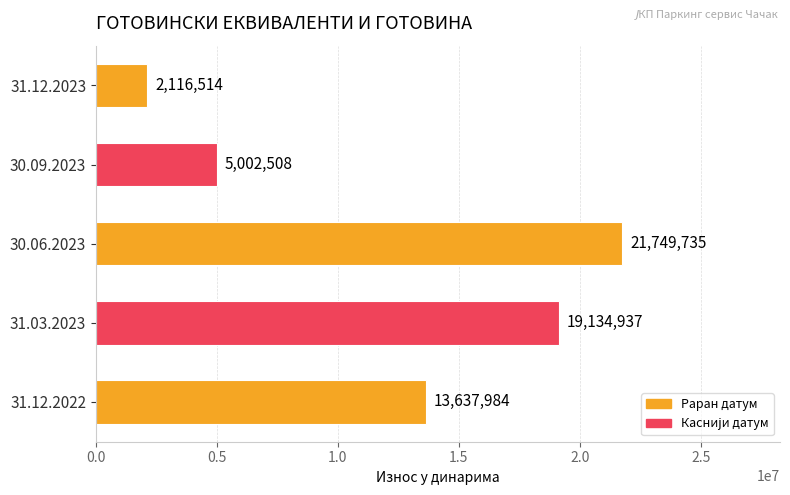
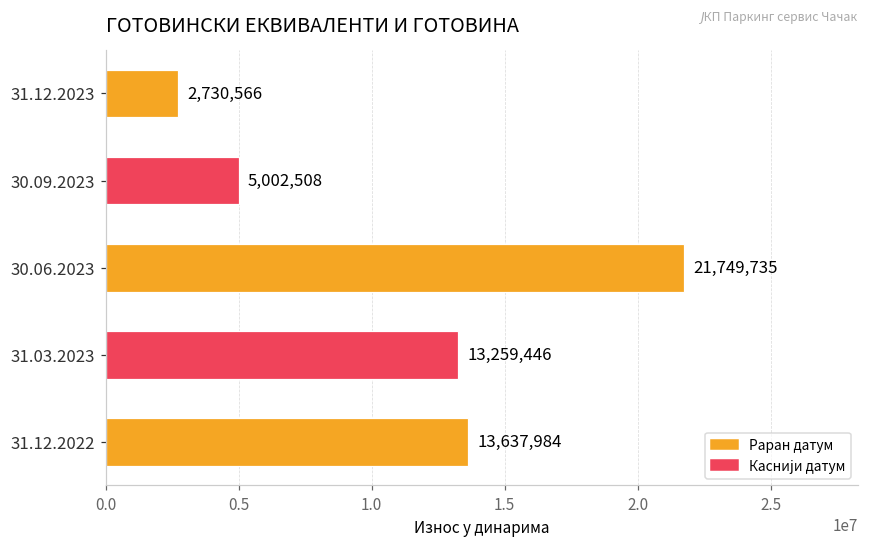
31.12.2023: 2,116,514 -> 2,730,566
31.03.2023: 19,134,937 -> 13,259,446
